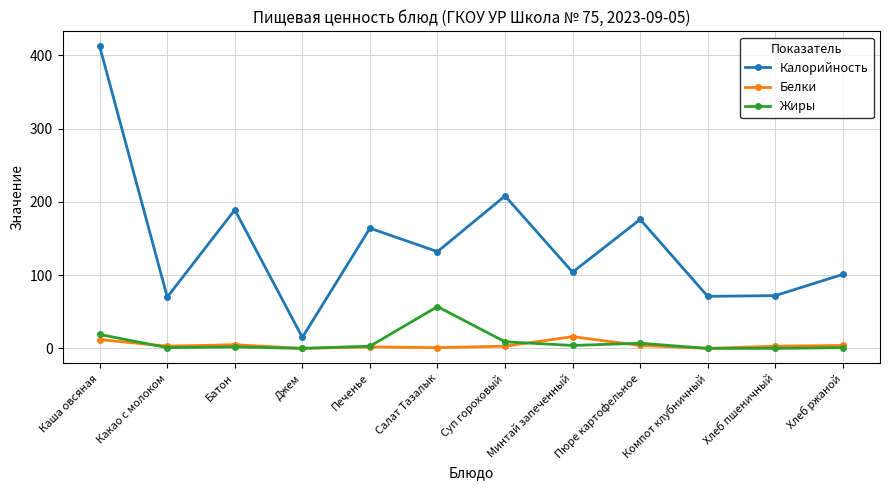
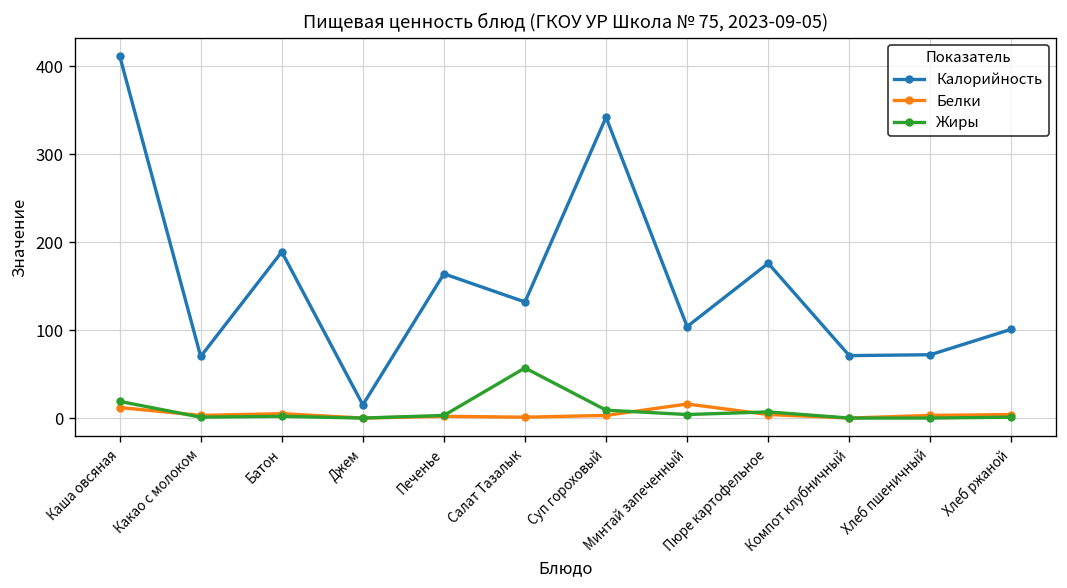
Калорийность, Суп гороховый: 210 -> 340
